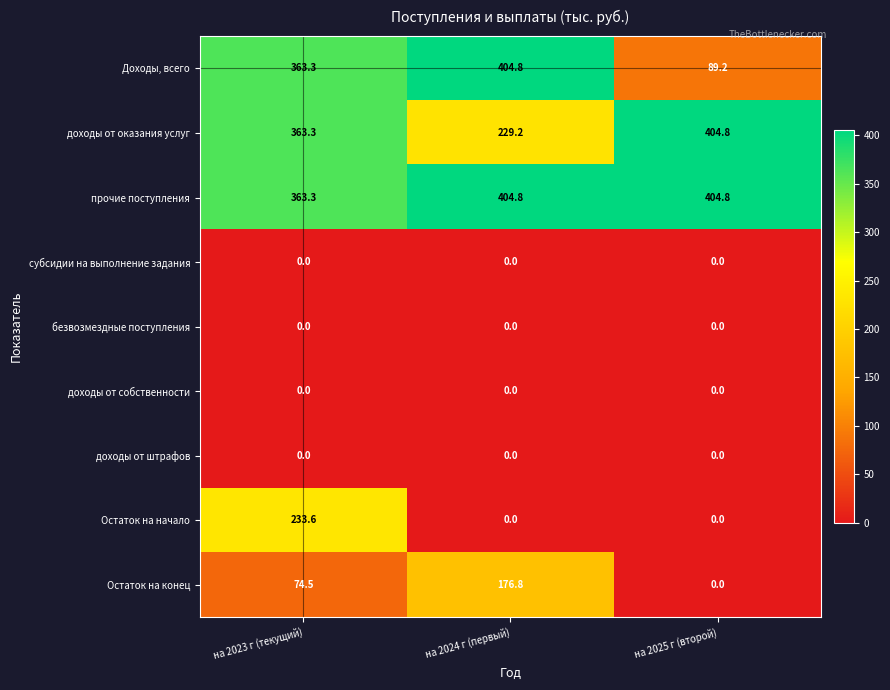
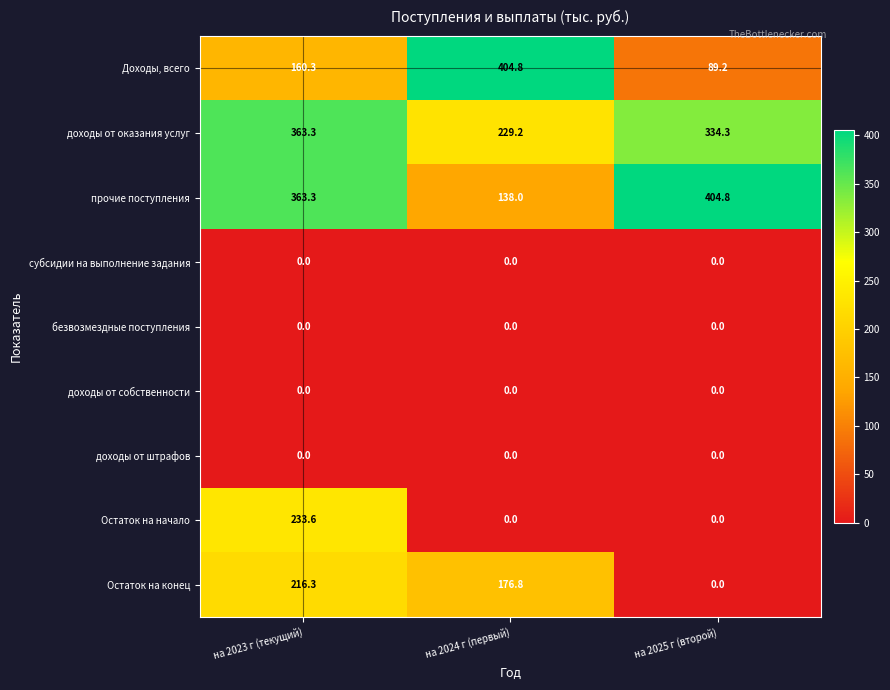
Доходы, всего, на 2023 г (текущий): 363.3 -> 160.3
доходы от оказания услуг, на 2025 г (второй): 404.8 -> 334.3
прочие поступления, на 2024 г (первый): 404.8 -> 138.0
Остаток на конец, на 2023 г (текущий): 74.5 -> 216.3
